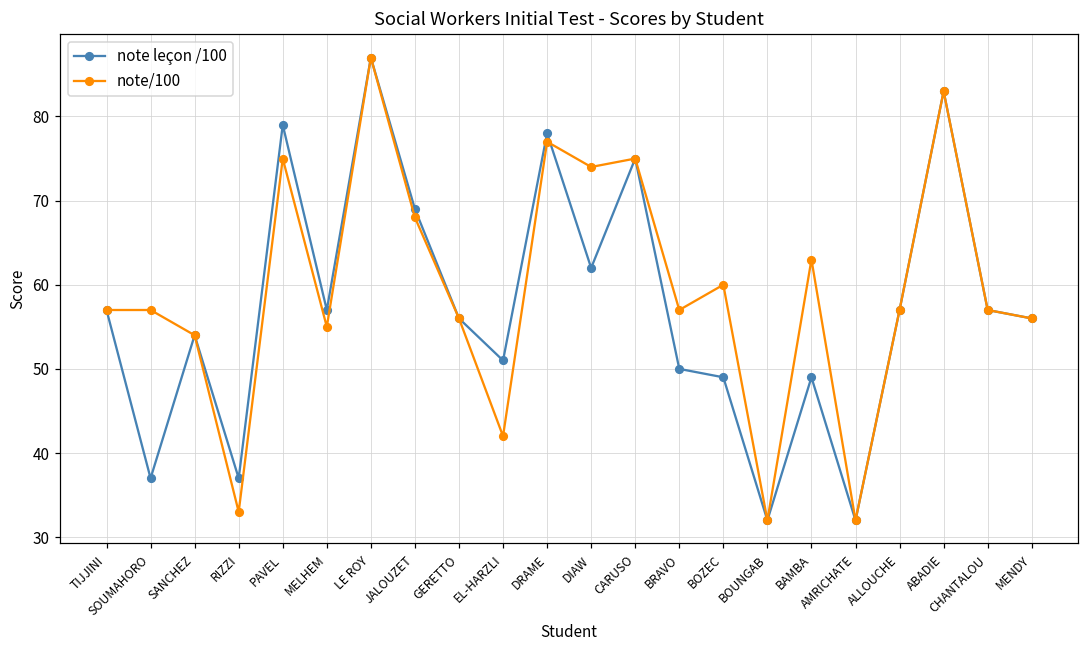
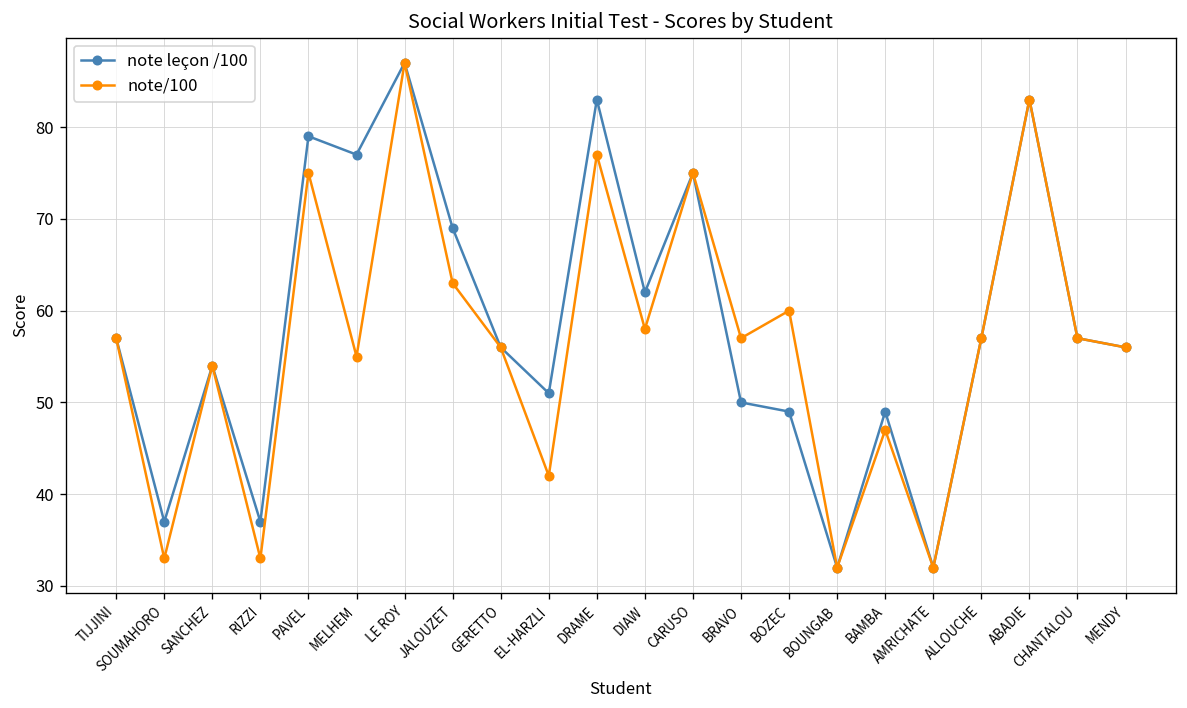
note/100, SOUMAHORO: 57 -> 33
note leçon /100, MELHEM: 57 -> 77
note/100, JALOUZET: 68 -> 63
note leçon /100, DRAME: 78 -> 83
note/100, DIAW: 74 -> 58
note/100, BAMBA: 63 -> 47
